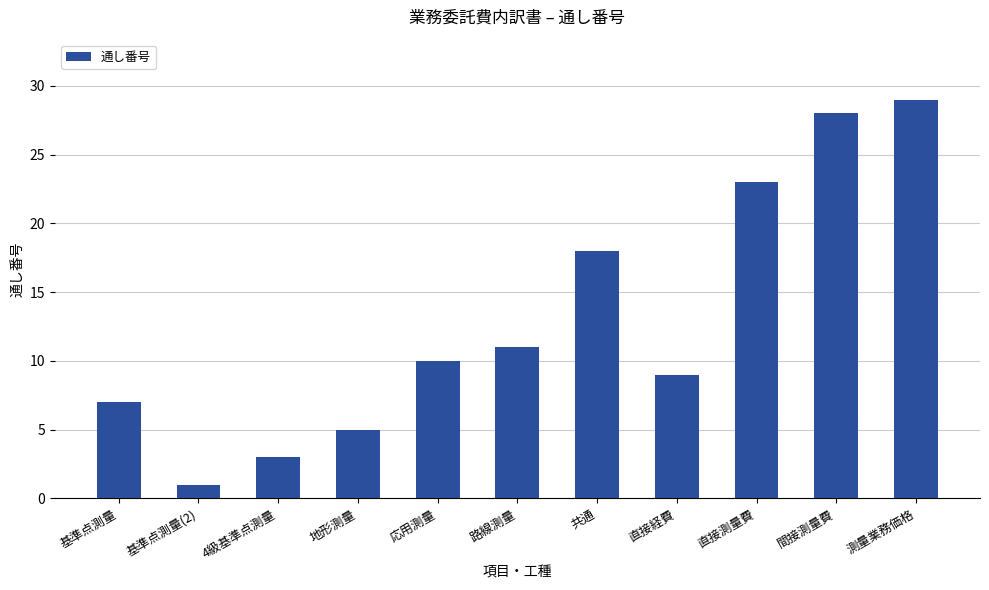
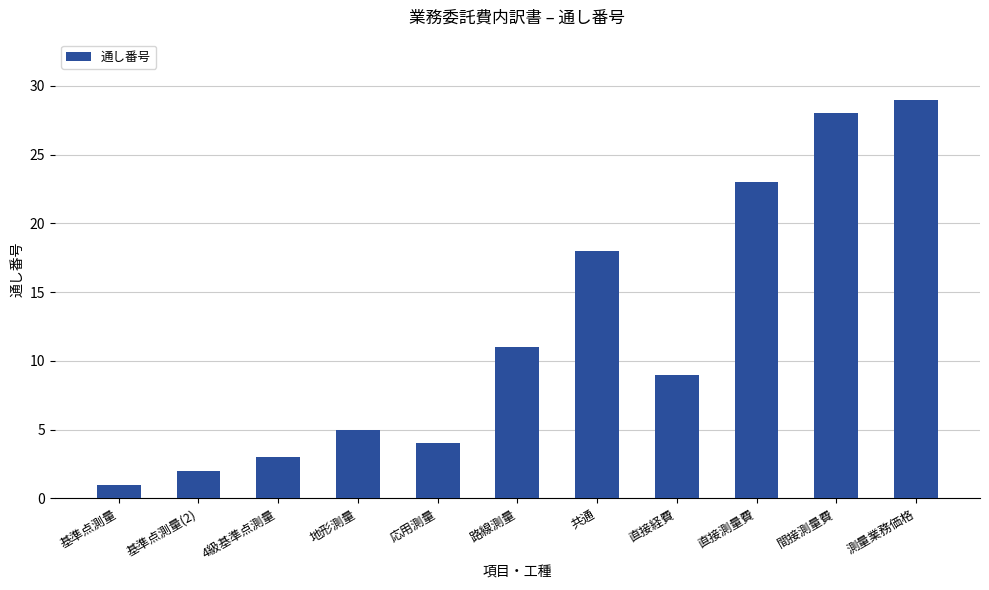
基準点測量: 7 -> 1
基準点測量(2): 1 -> 2
応用測量: 10 -> 4
